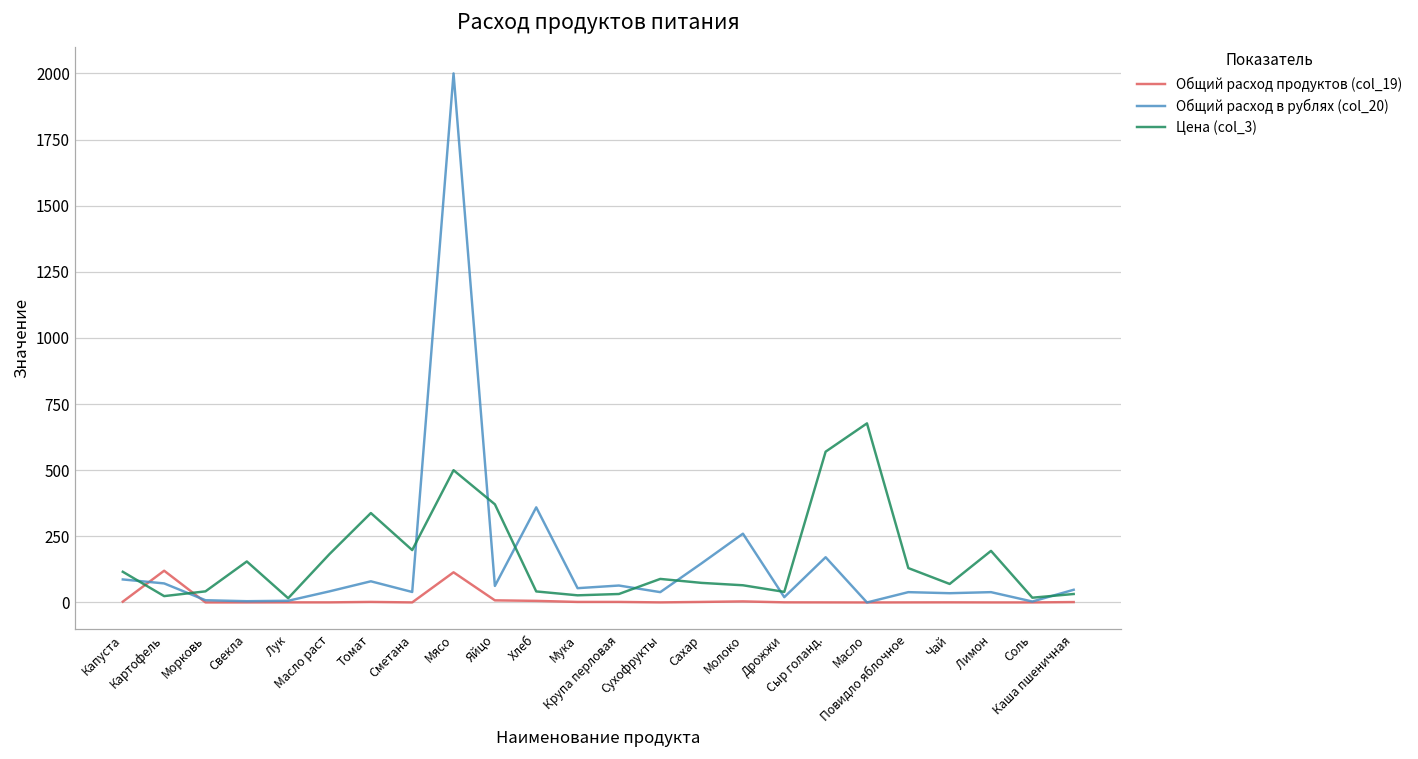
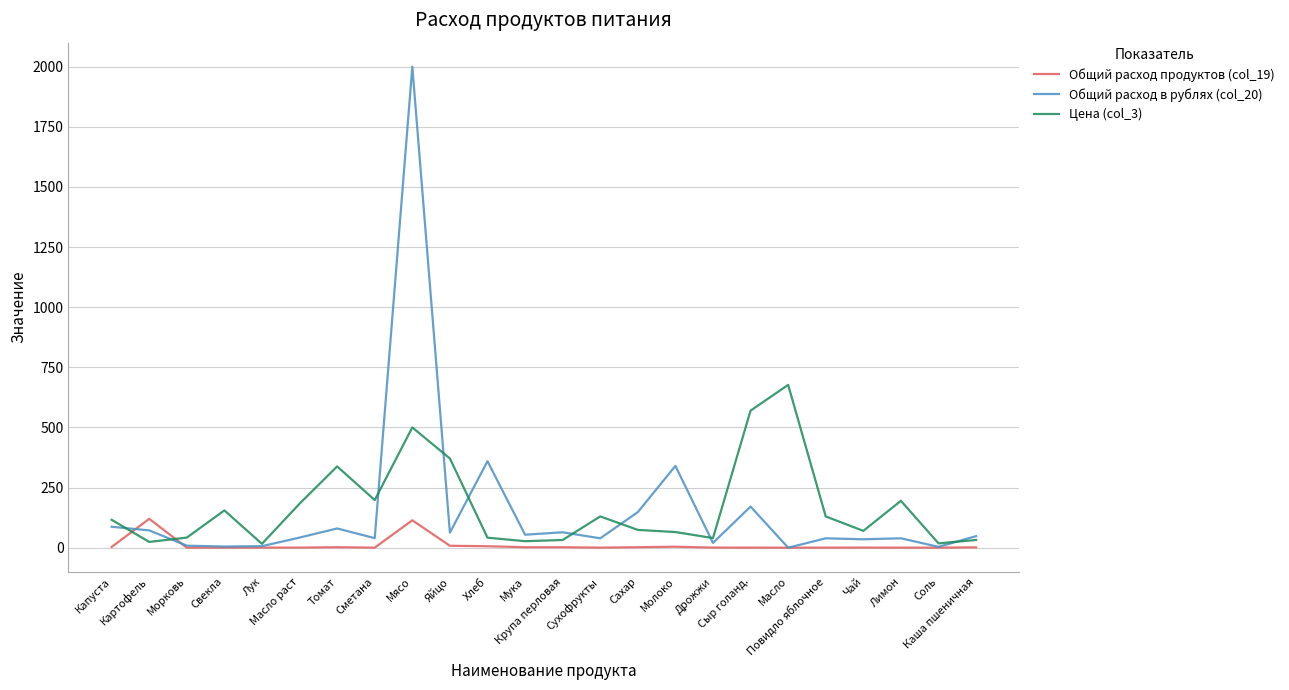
Цена (col_3), Сухофрукты: 90 -> 130
Общий расход в рублях (col_20), Молоко: 260 -> 340
